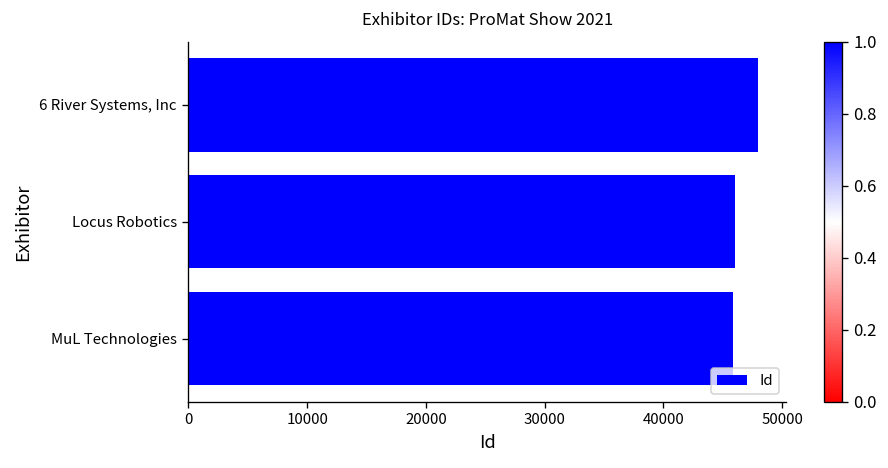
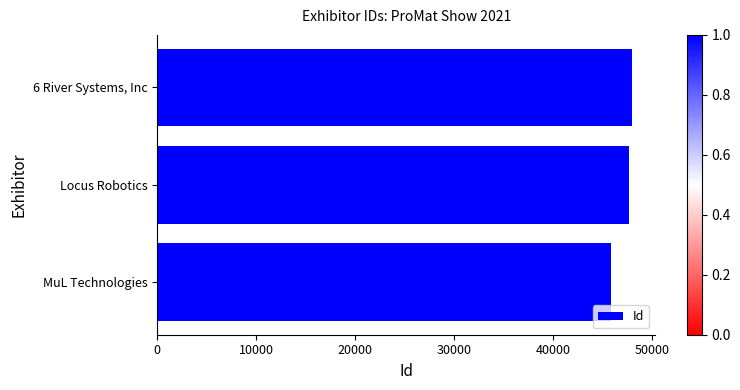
Locus Robotics: 46000 -> 48000
